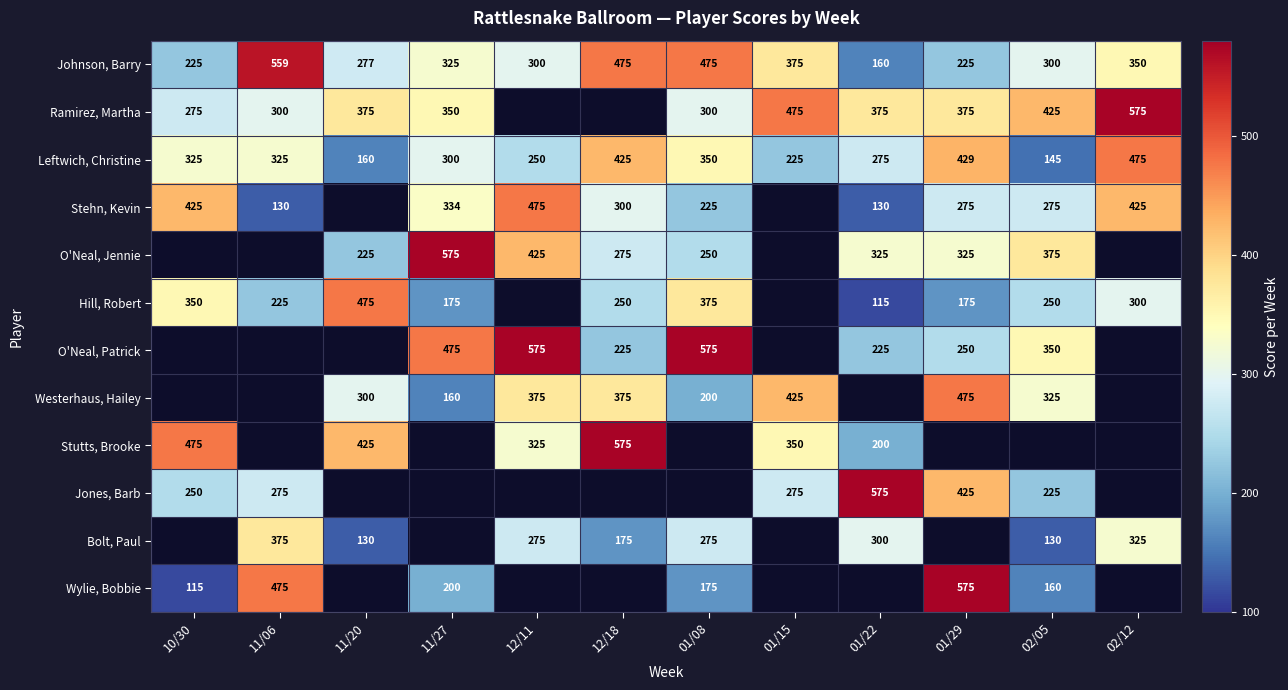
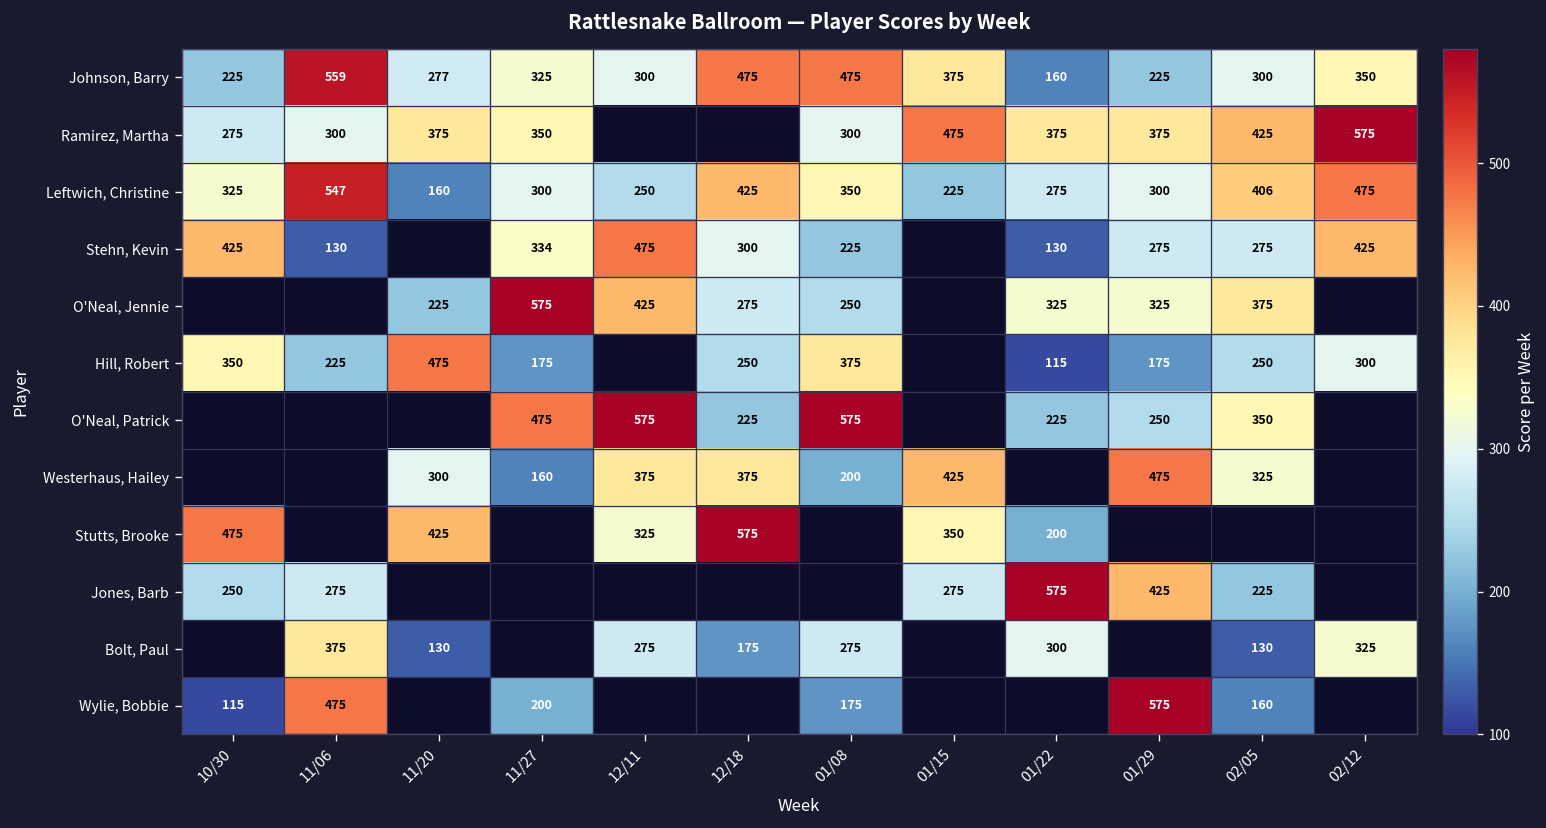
Leftwich, Christine, 11/06: 325 -> 547
Leftwich, Christine, 01/29: 429 -> 300
Leftwich, Christine, 02/05: 145 -> 406
